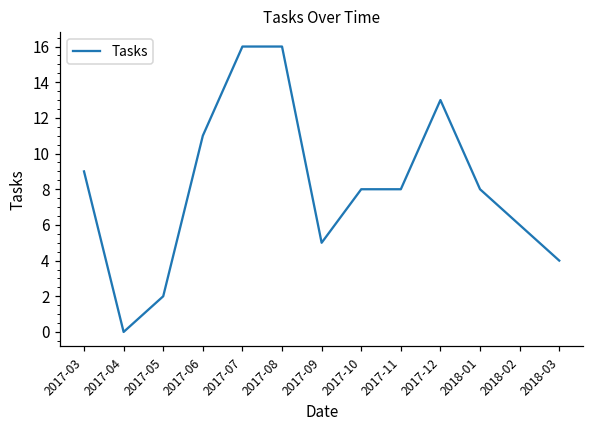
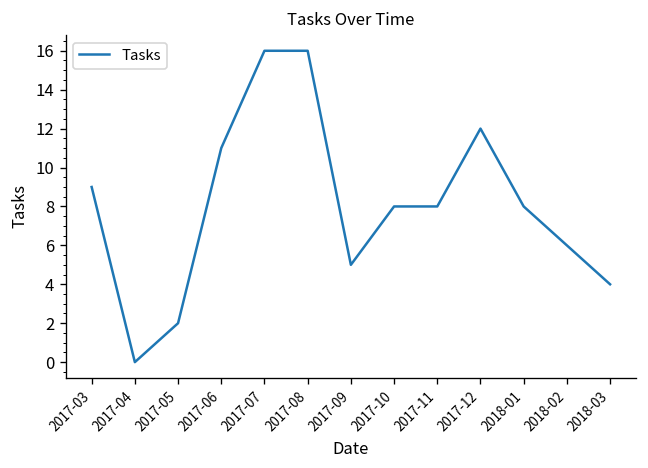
2017-12: 13 -> 12
